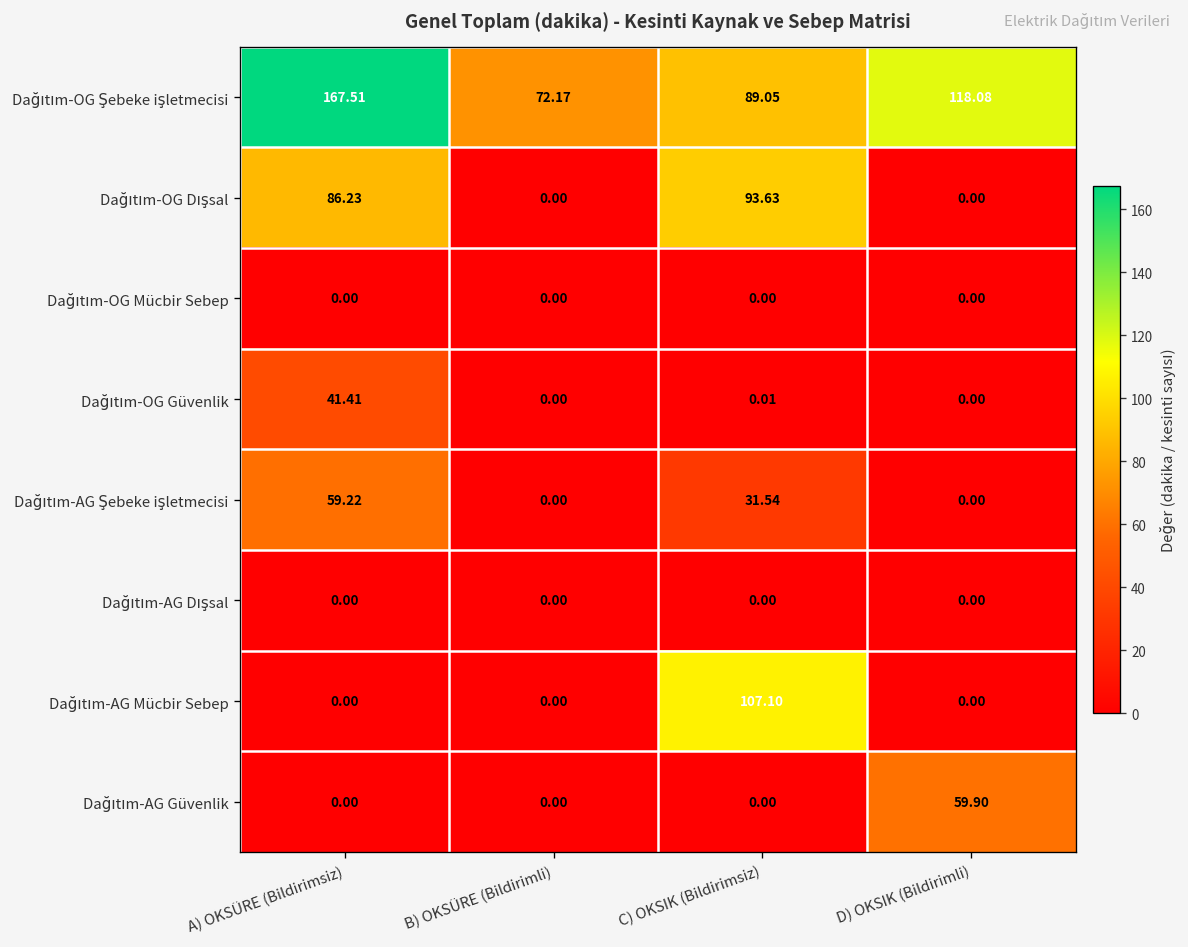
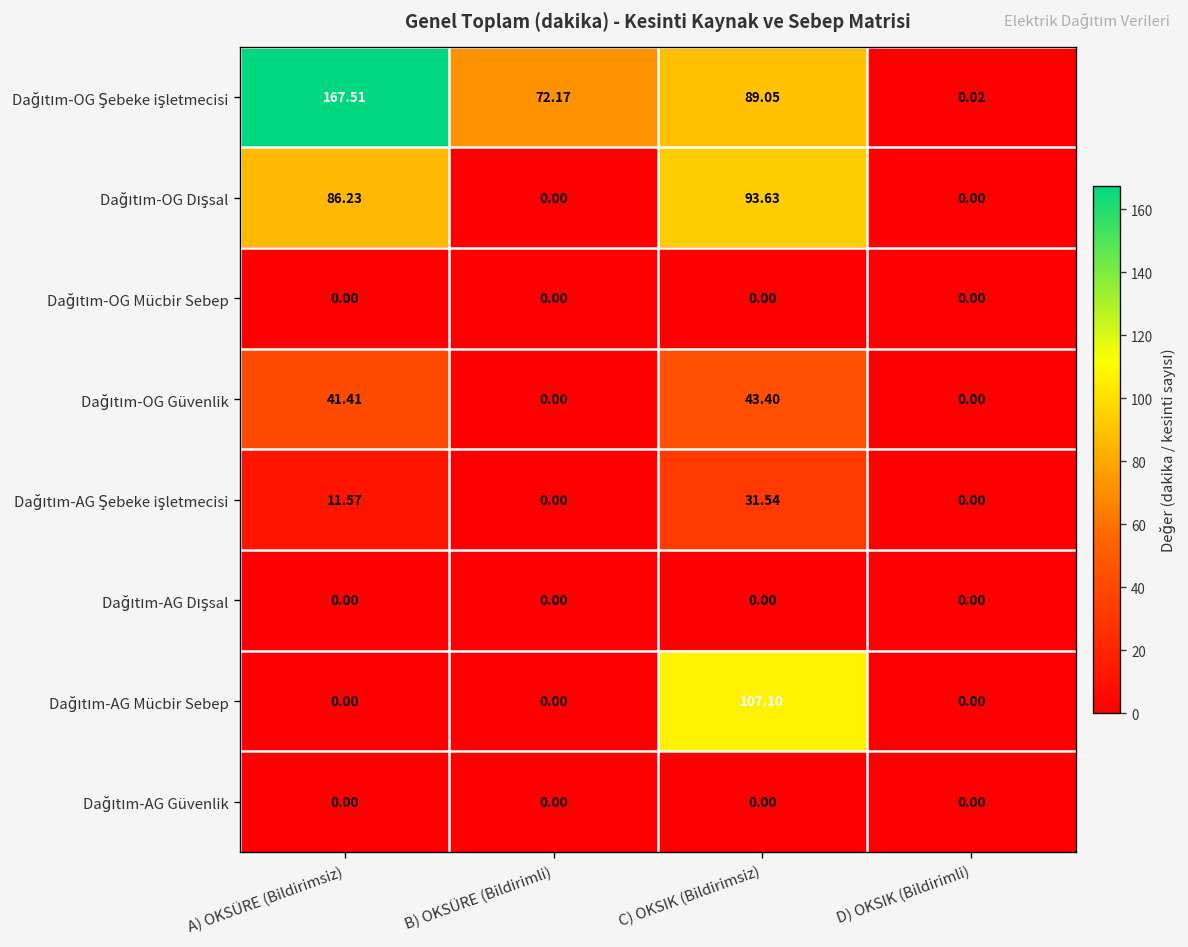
Dağıtım-OG Şebeke işletmecisi, D) OKSIK (Bildirimli): 118.08 -> 0.02
Dağıtım-OG Güvenlik, C) OKSIK (Bildirimsiz): 0.01 -> 43.40
Dağıtım-AG Şebeke işletmecisi, A) OKSÜRE (Bildirimsiz): 59.22 -> 11.57
Dağıtım-AG Güvenlik, D) OKSIK (Bildirimli): 59.90 -> 0.00
